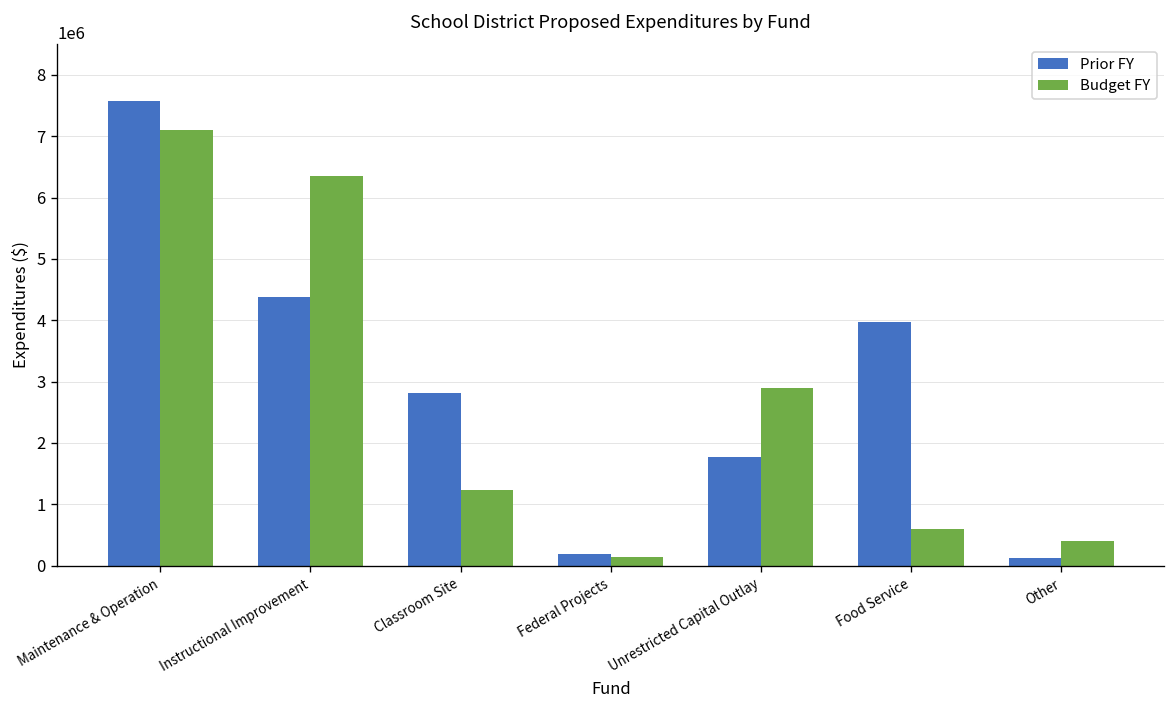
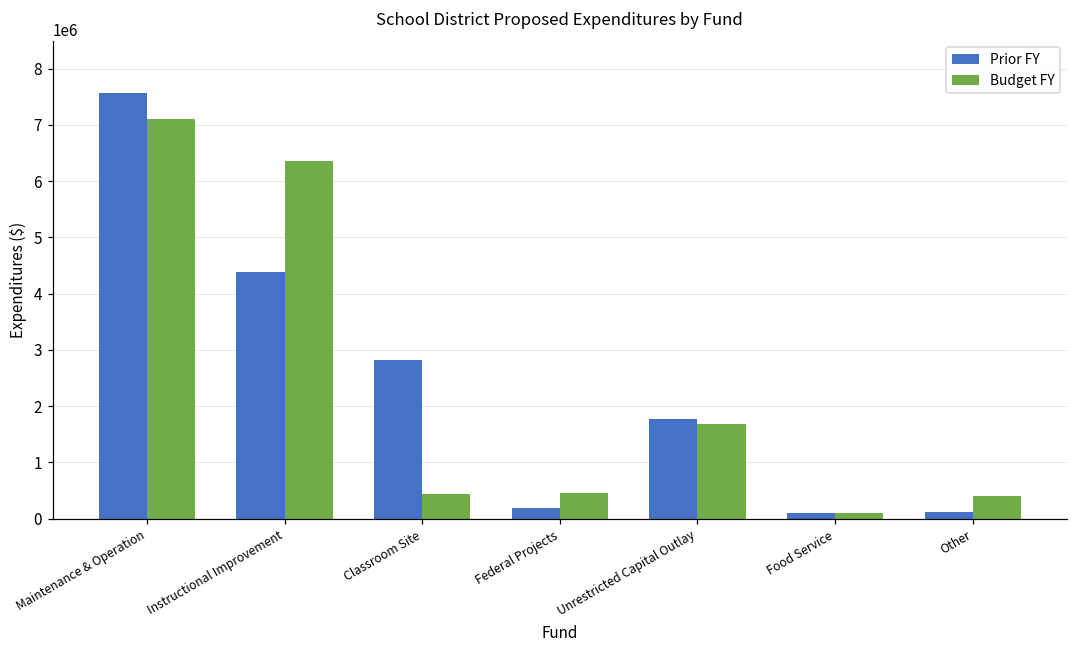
Budget FY, Classroom Site: 1200000 -> 400000
Budget FY, Federal Projects: 100000 -> 500000
Budget FY, Unrestricted Capital Outlay: 2900000 -> 1700000
Prior FY, Food Service: 4000000 -> 100000
Budget FY, Food Service: 600000 -> 100000
